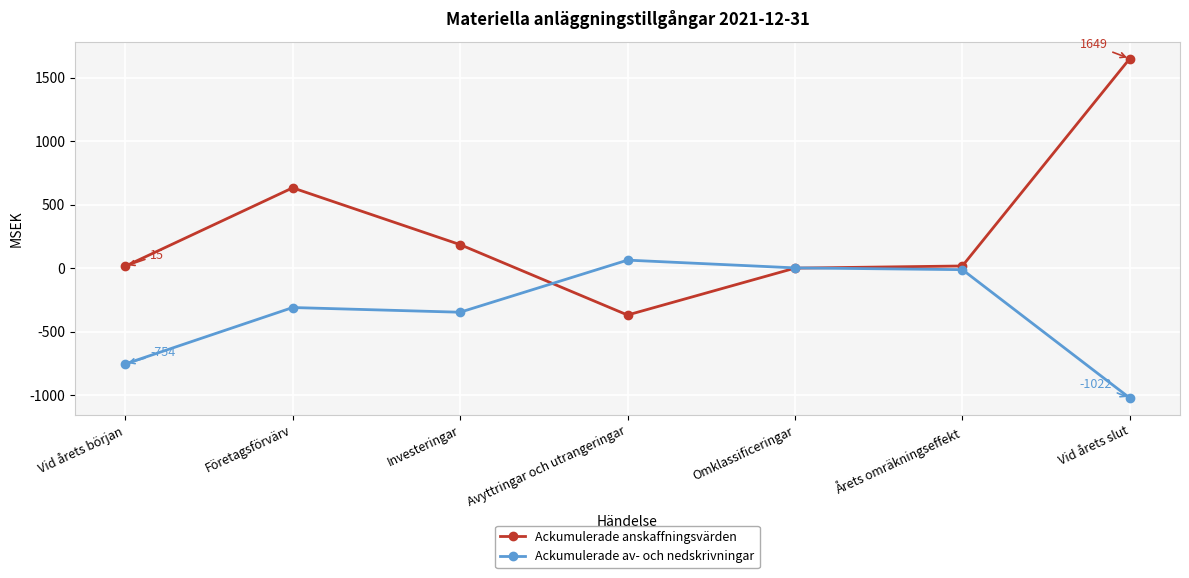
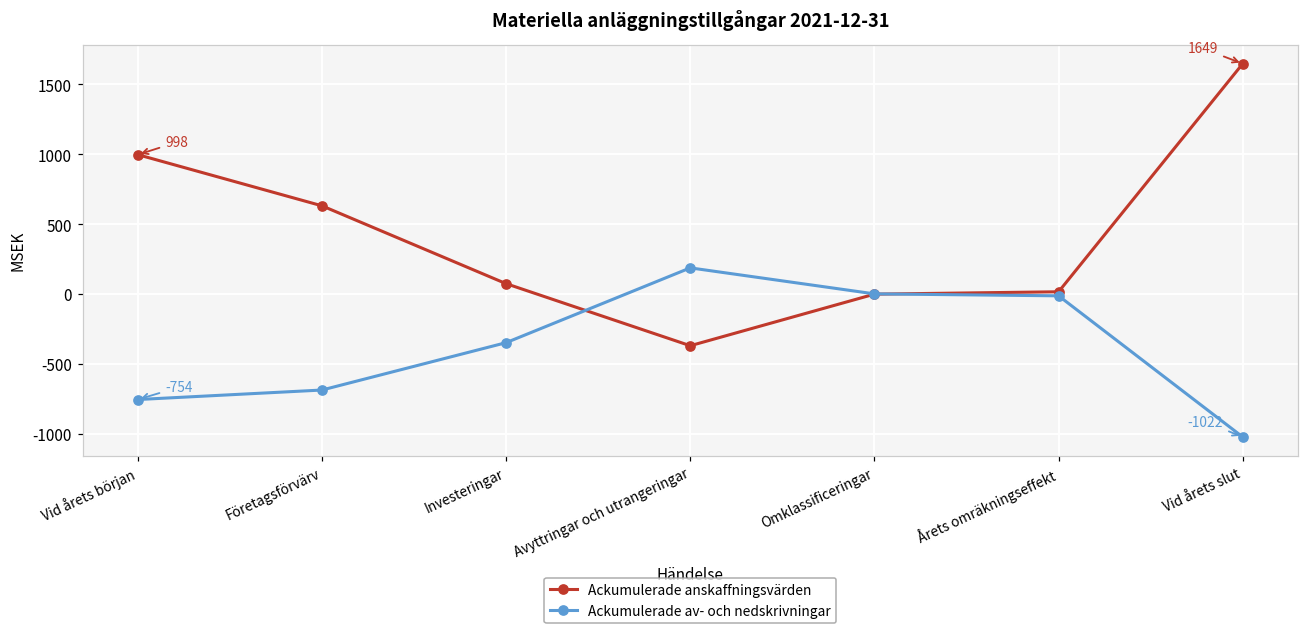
Ackumulerade anskaffningsvärden, Vid årets början: 15 -> 998
Ackumulerade av- och nedskrivningar, Företagsförvärv: -310 -> -690
Ackumulerade anskaffningsvärden, Investeringar: 190 -> 80
Ackumulerade av- och nedskrivningar, Avyttringar och utrangeringar: 60 -> 190
